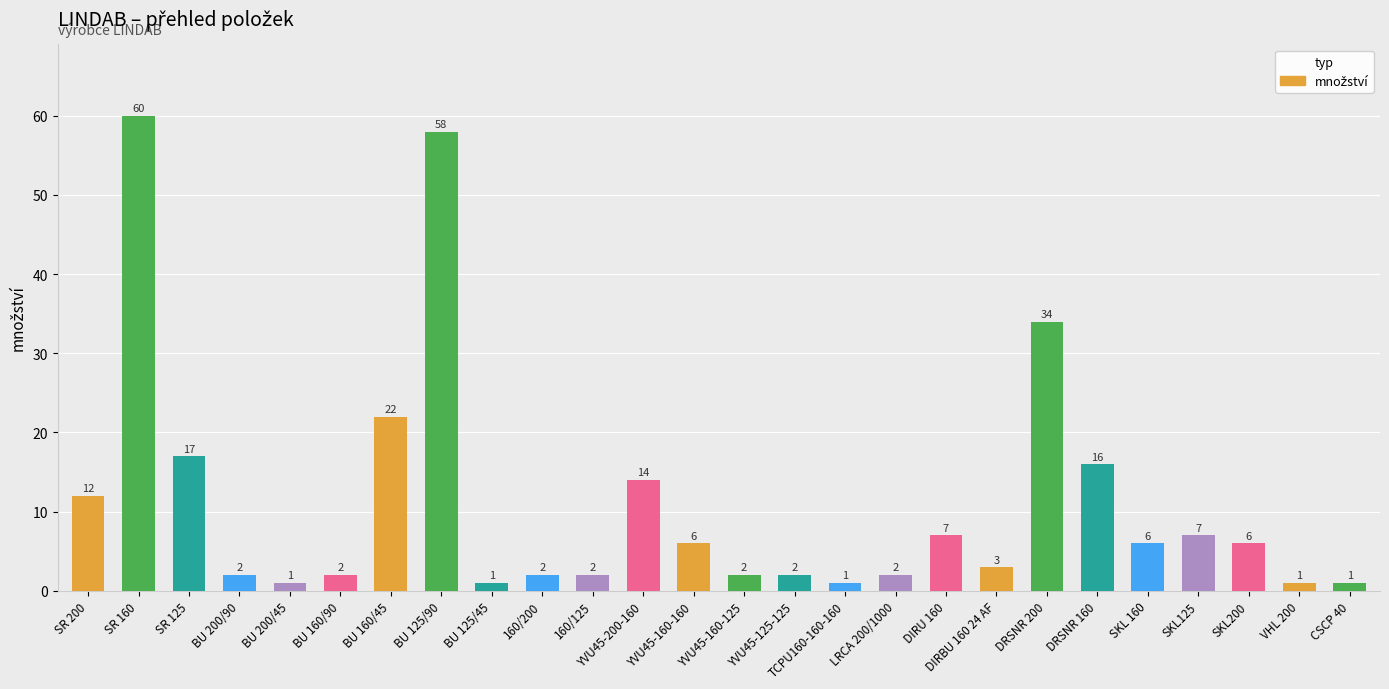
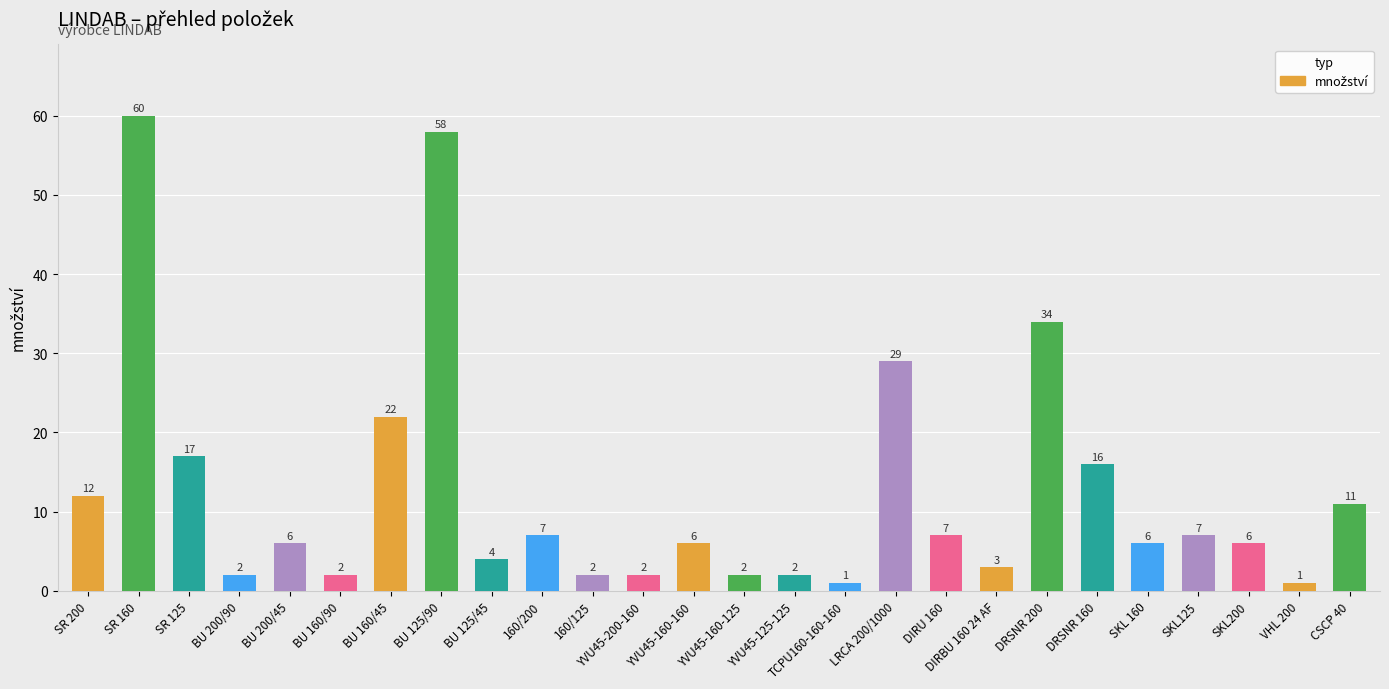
BU 200/45: 1 -> 6
BU 125/45: 1 -> 4
160/200: 2 -> 7
YVU45-200-160: 14 -> 2
LRCA 200/1000: 2 -> 29
CSCP 40: 1 -> 11
